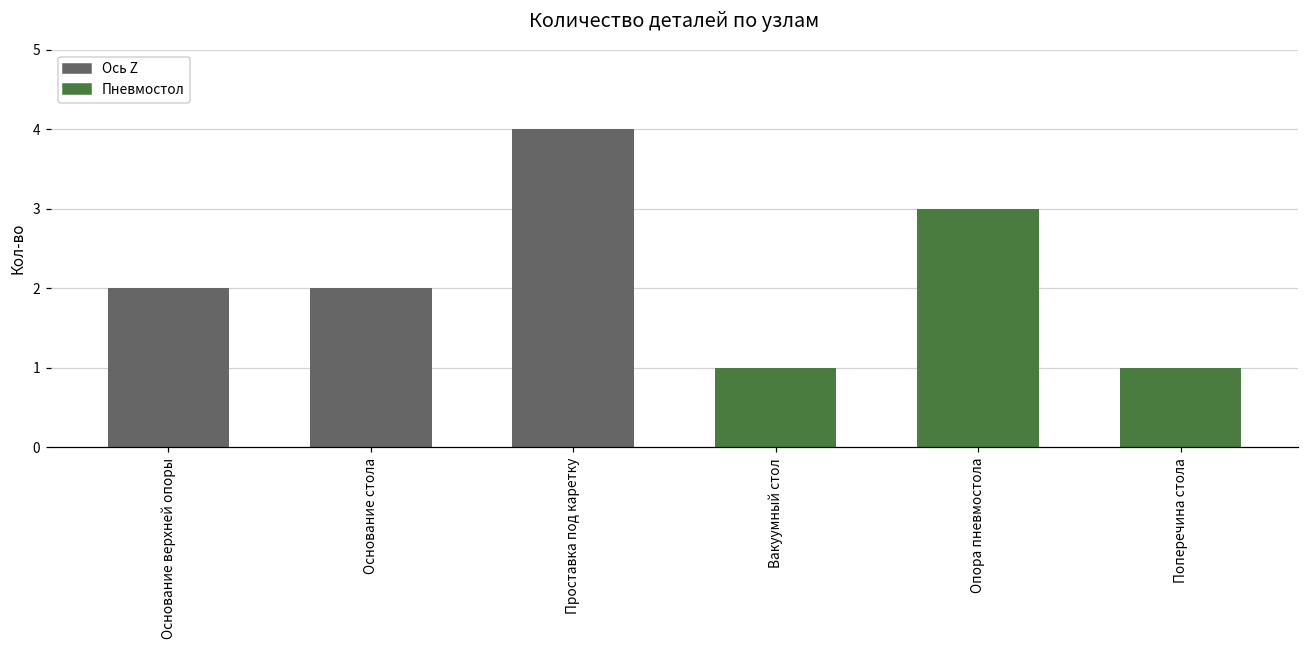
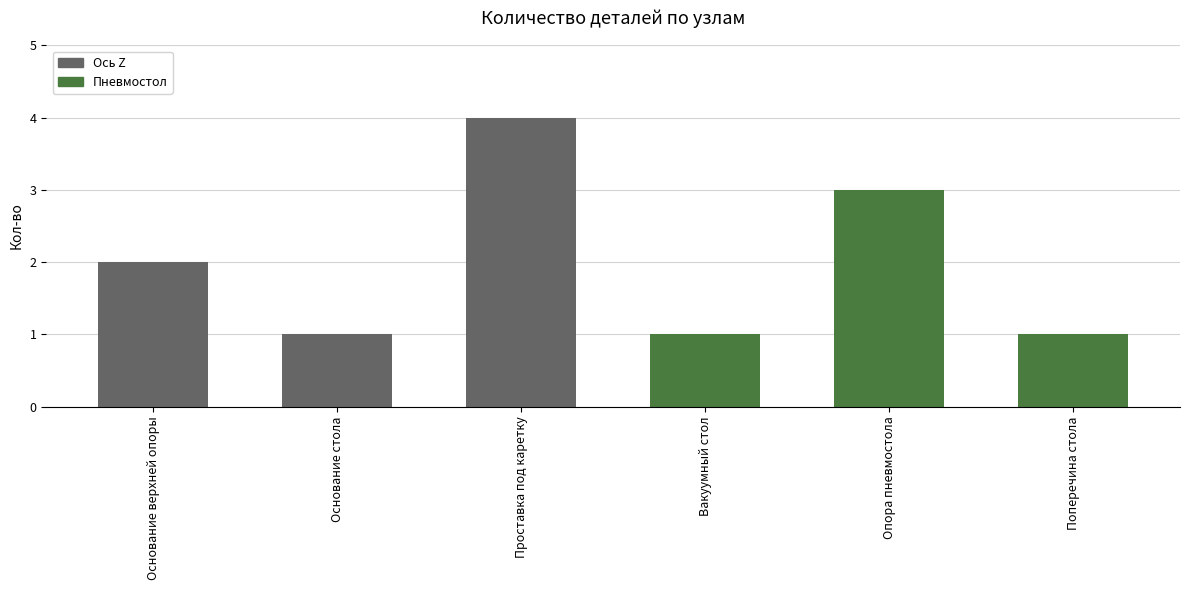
Основание стола: 2 -> 1
